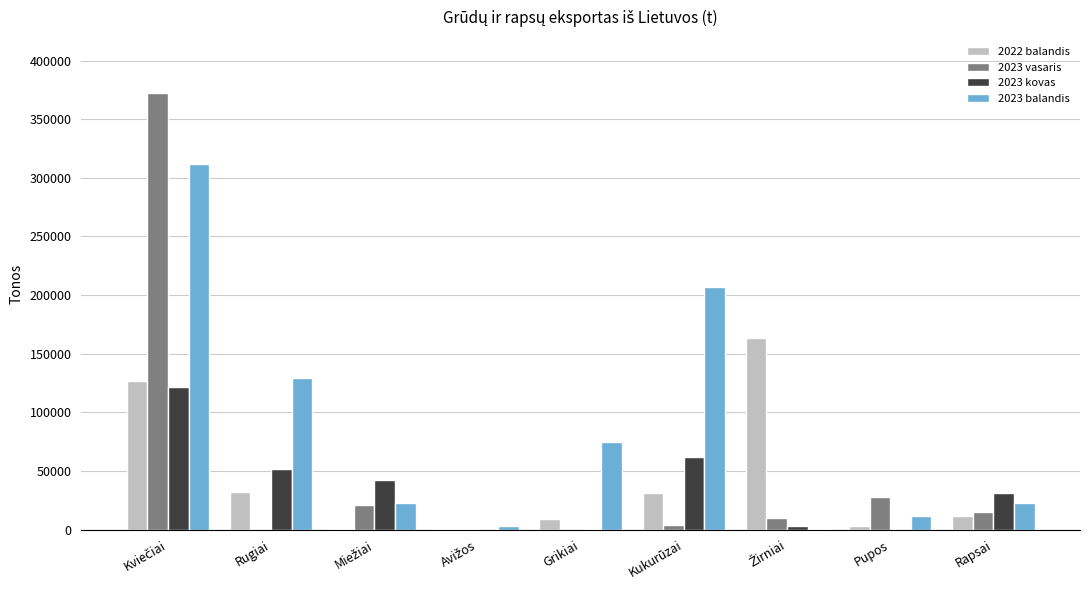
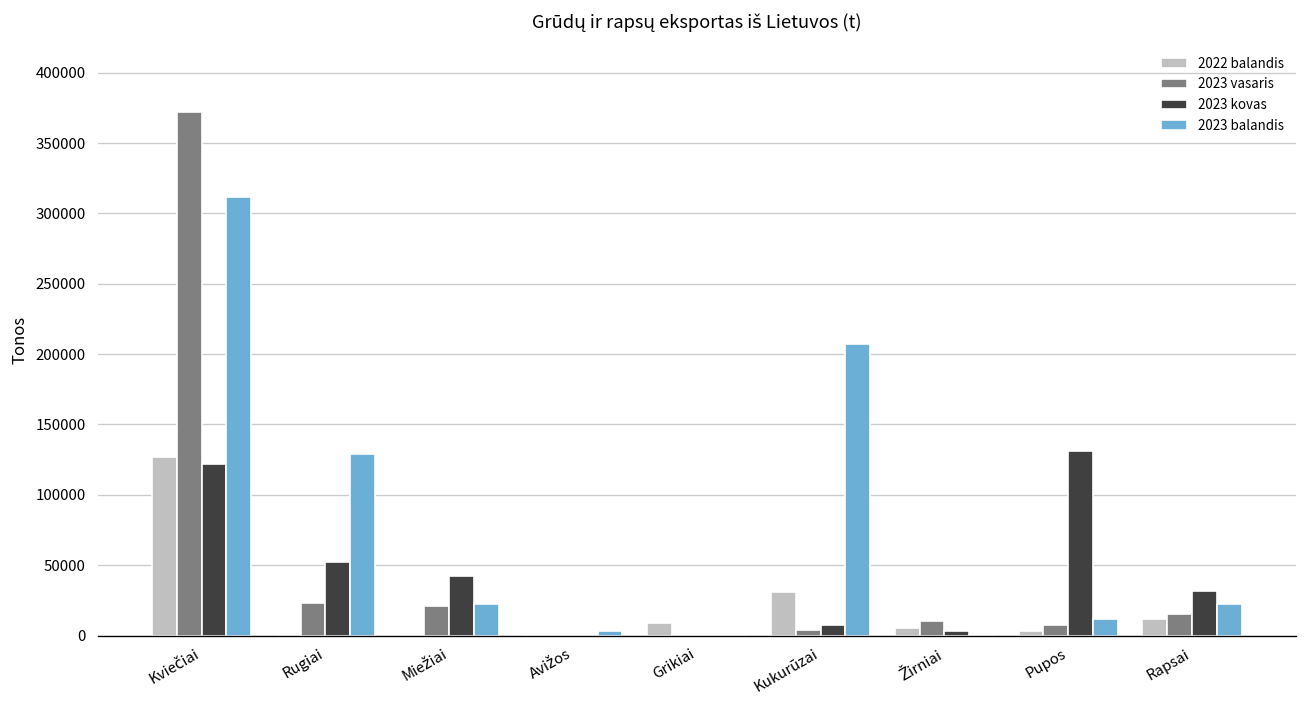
2022 balandis, Rugiai: 32000 -> 0
2023 vasaris, Rugiai: 0 -> 23000
2023 balandis, Grikiai: 75000 -> 0
2023 kovas, Kukurūzai: 62000 -> 7000
2022 balandis, Žirniai: 163000 -> 6000
2023 vasaris, Pupos: 28000 -> 7000
2023 kovas, Pupos: 0 -> 131000
